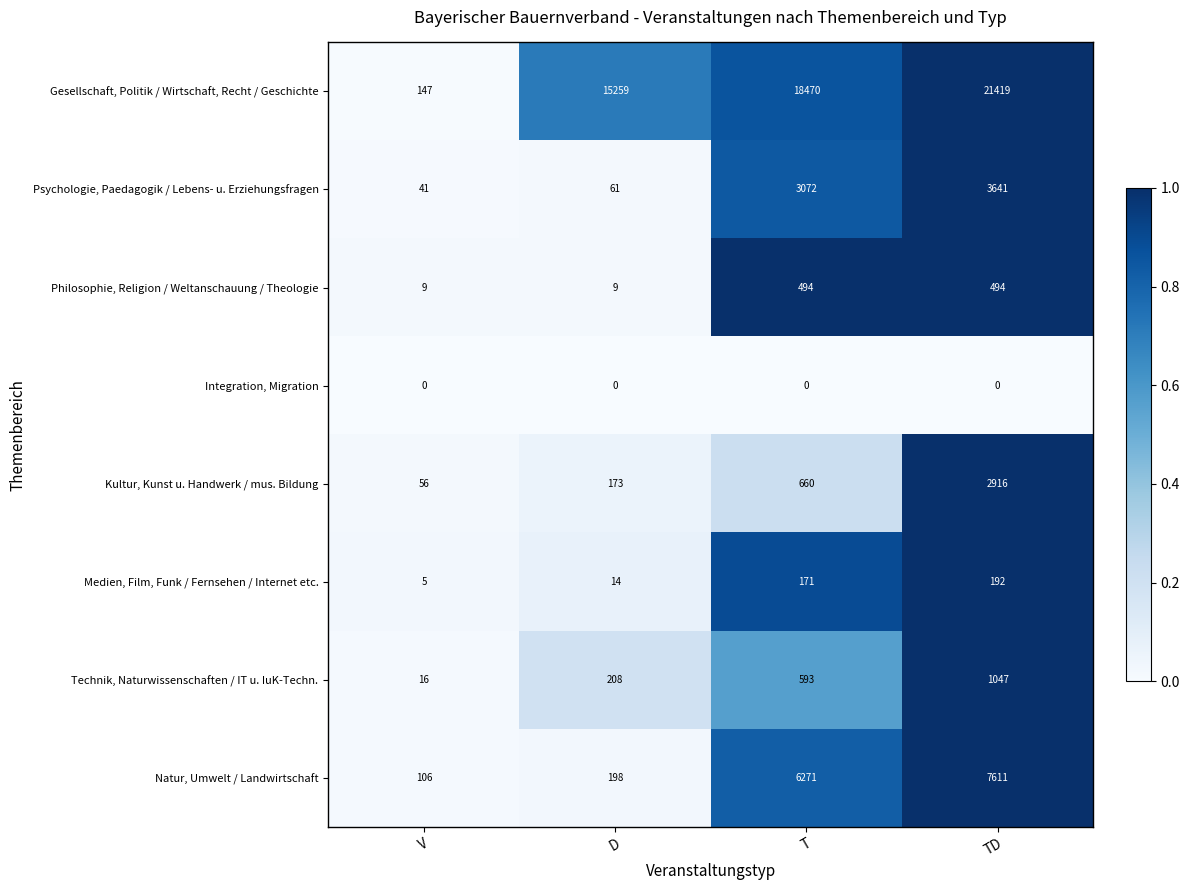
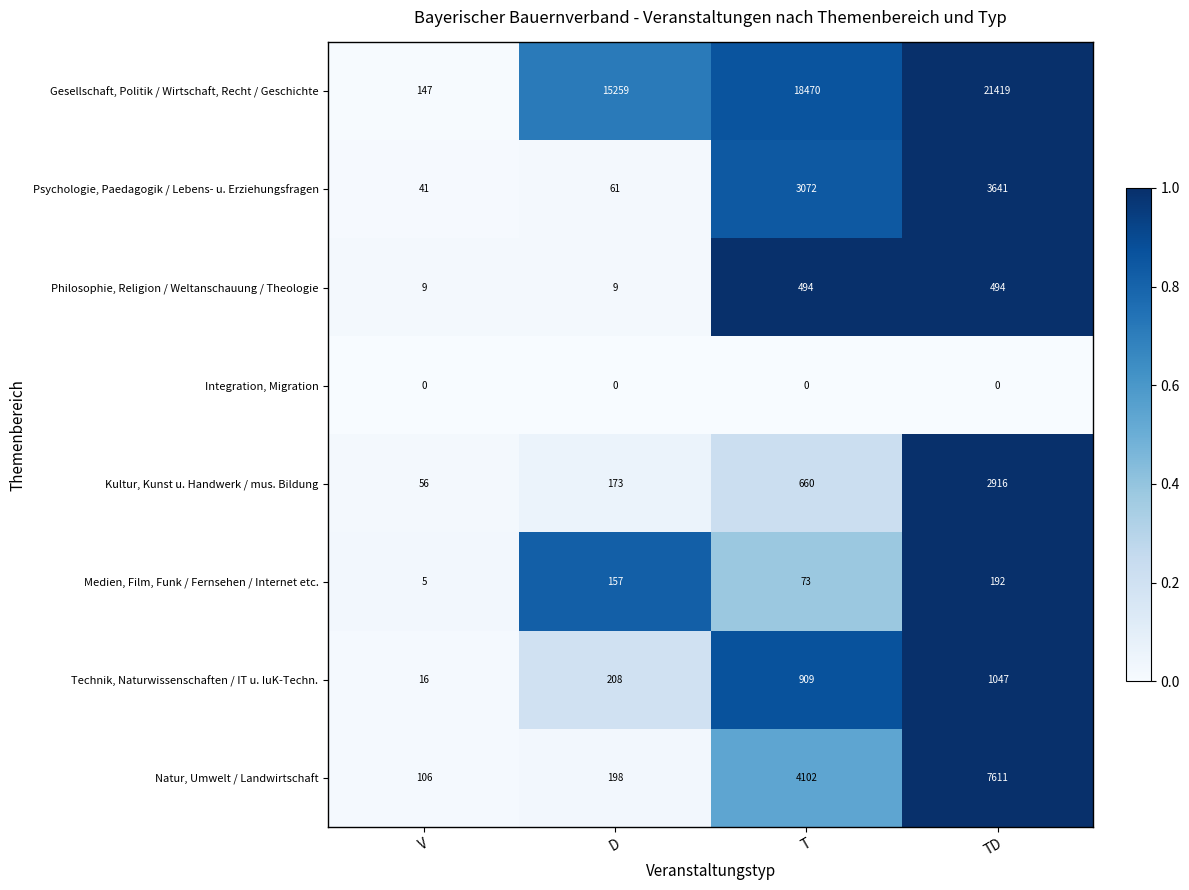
Medien, Film, Funk / Fernsehen / Internet etc., D: 14 -> 157
Medien, Film, Funk / Fernsehen / Internet etc., T: 171 -> 73
Technik, Naturwissenschaften / IT u. IuK-Techn., T: 593 -> 909
Natur, Umwelt / Landwirtschaft, T: 6271 -> 4102
